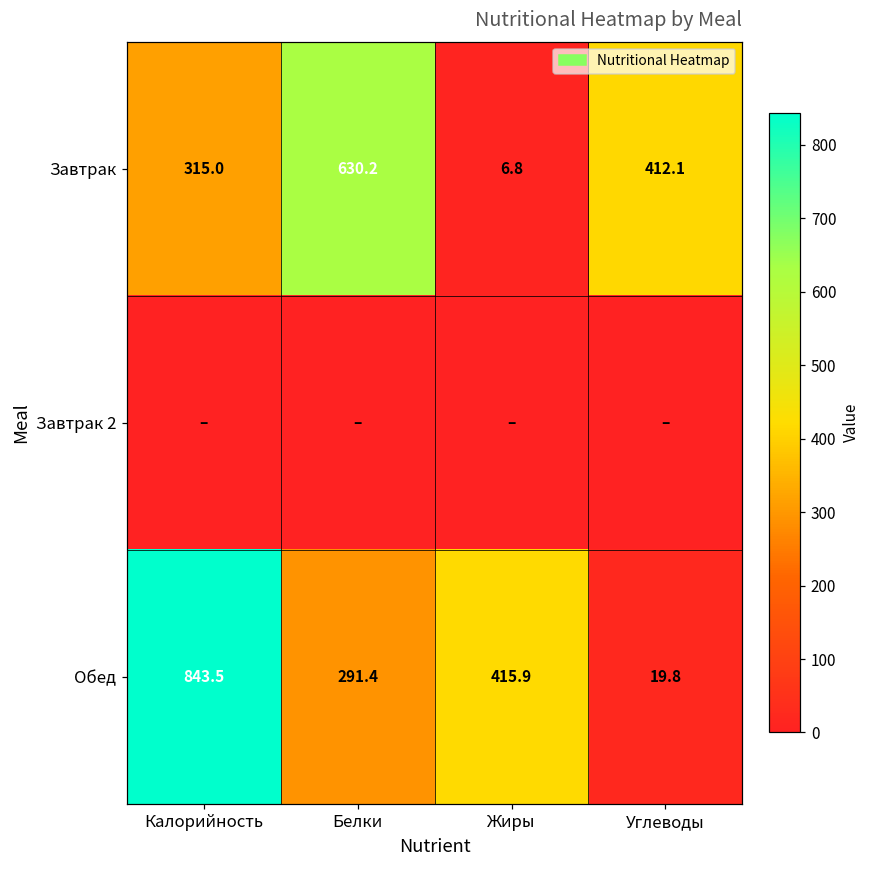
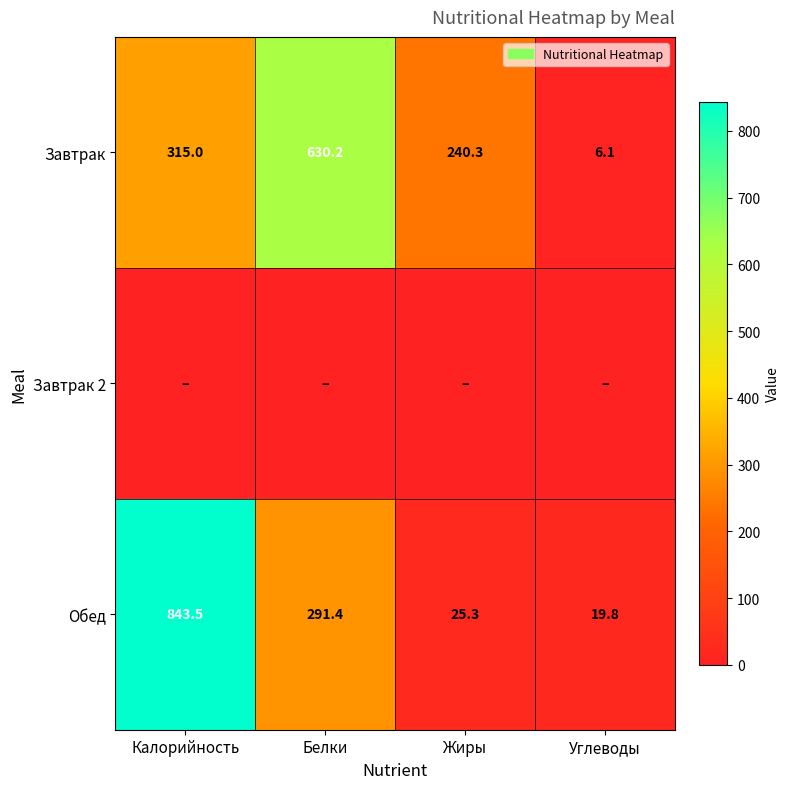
Завтрак, Жиры: 6.8 -> 240.3
Завтрак, Углеводы: 412.1 -> 6.1
Обед, Жиры: 415.9 -> 25.3
